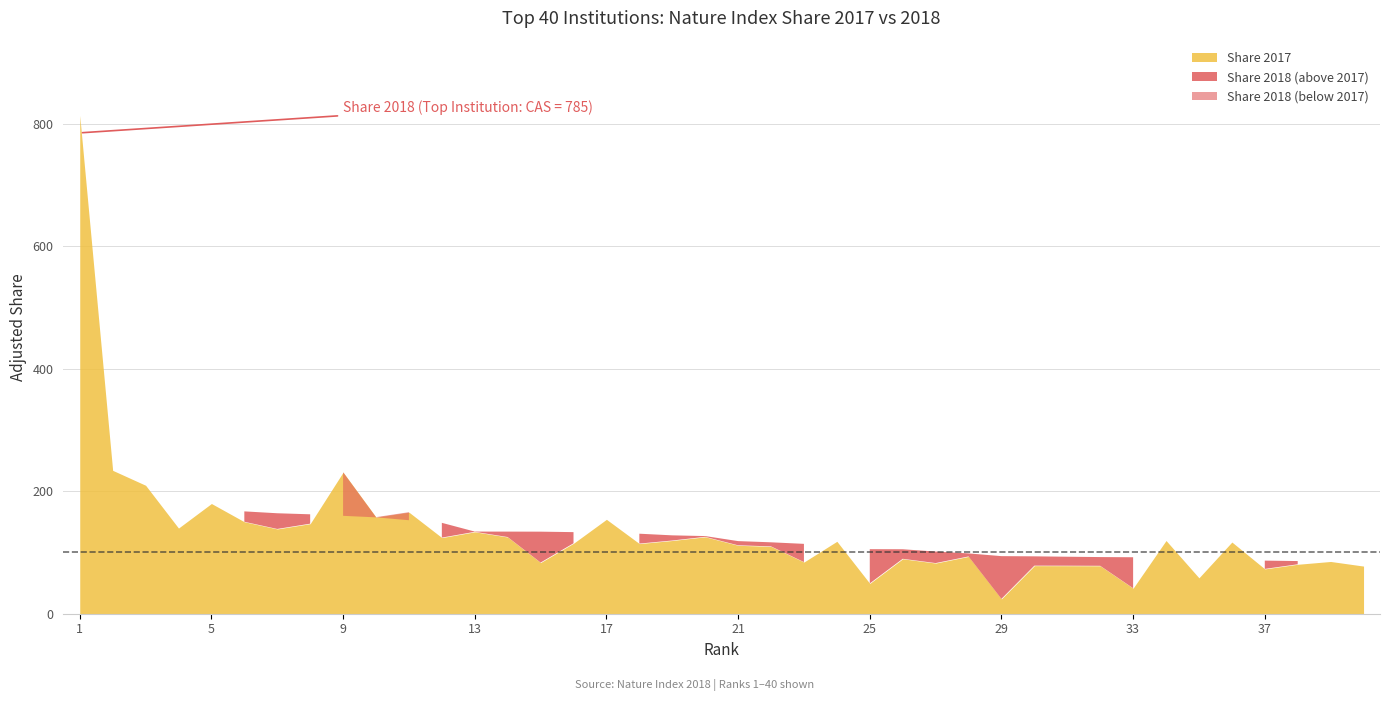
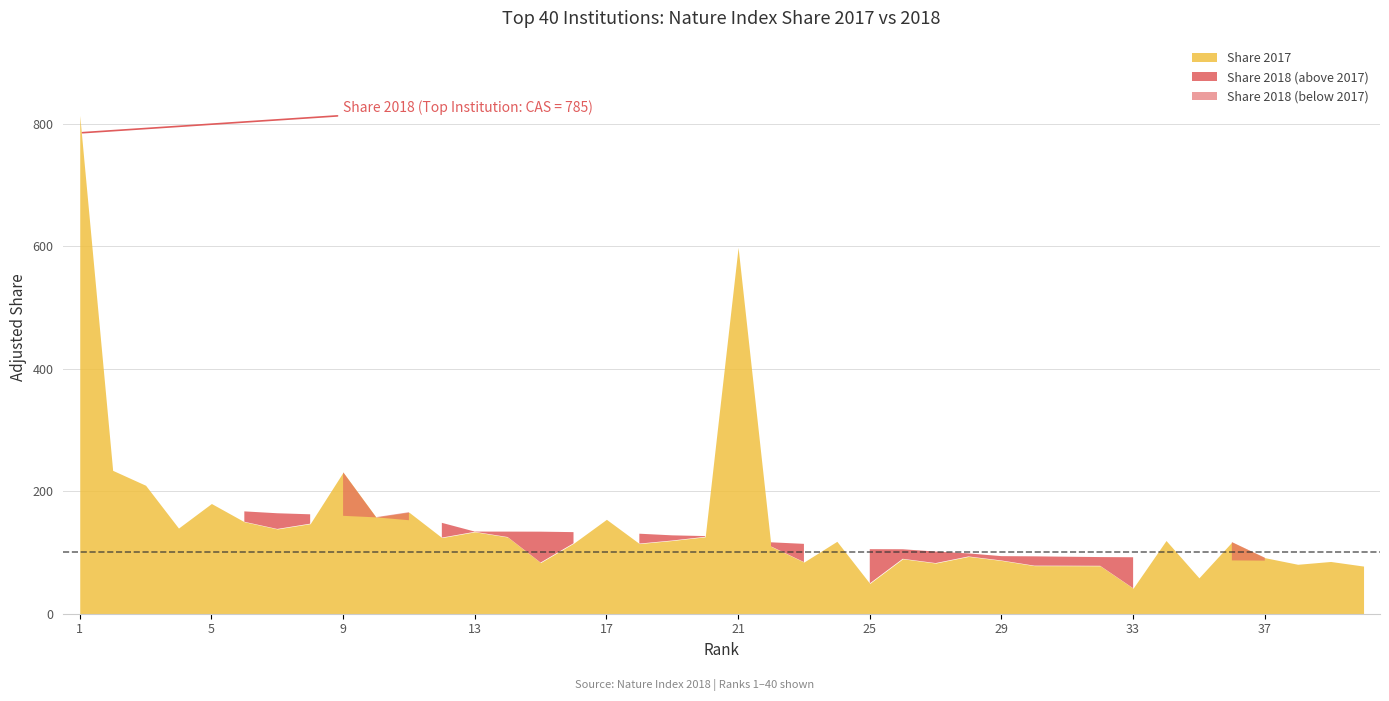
21: 110 -> 600
29: 20 -> 90
37: 70 -> 90
